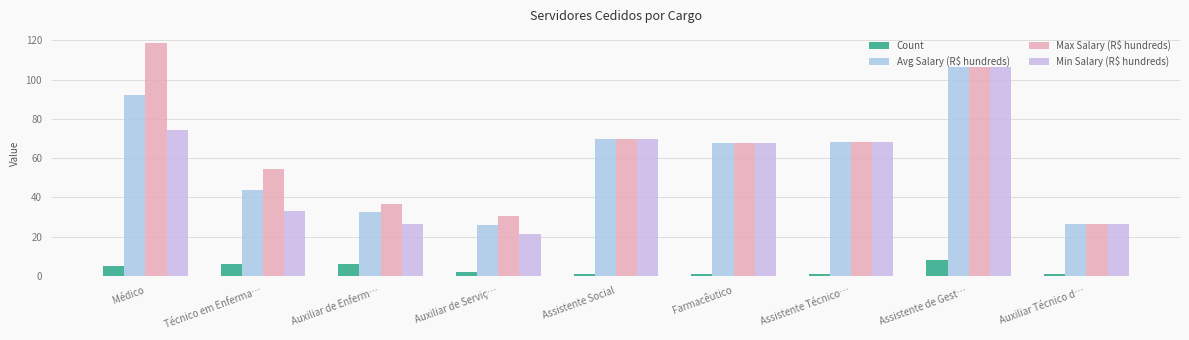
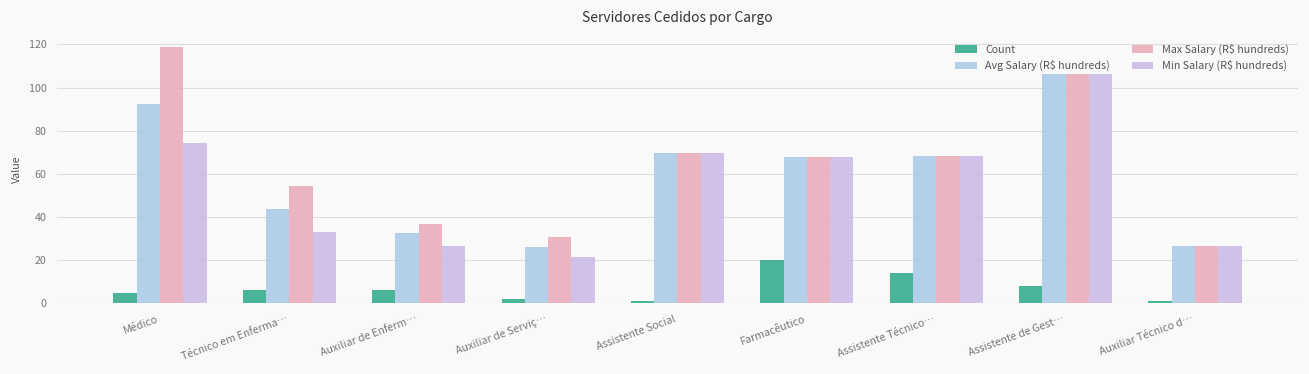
Count, Farmacêutico: 1 -> 20
Count, Assistente Técnico…: 1 -> 14
